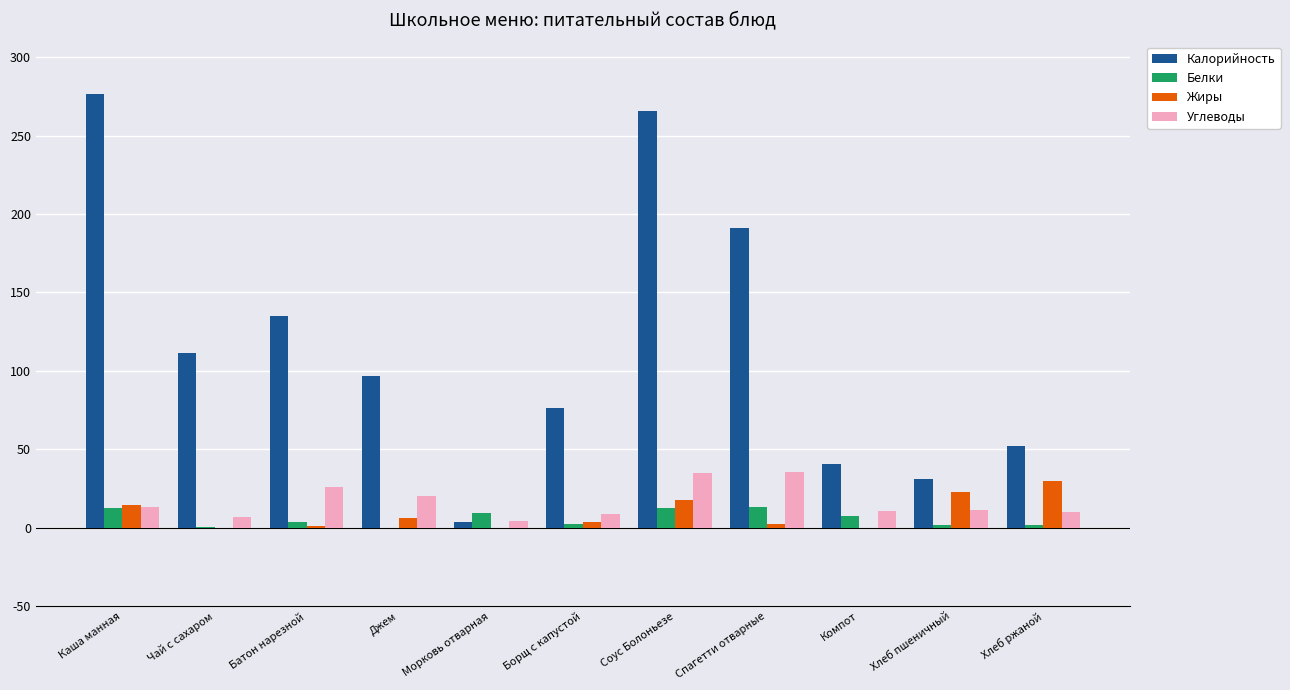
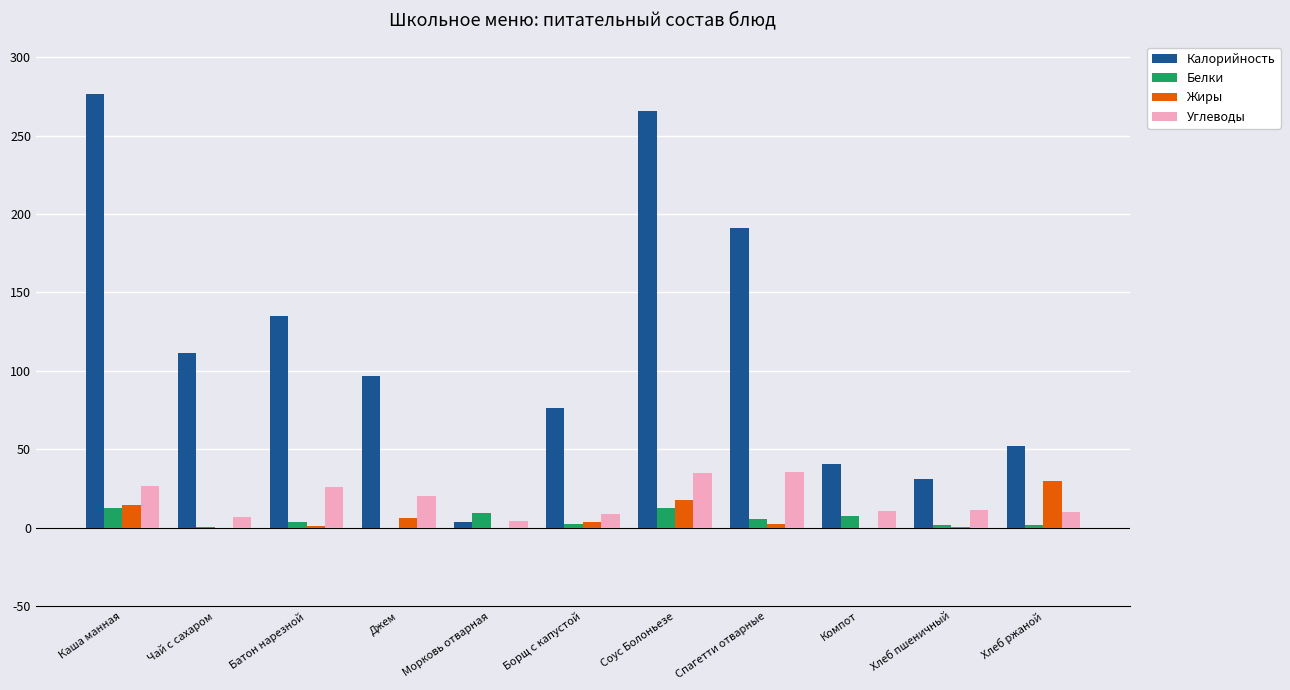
Углеводы, Каша манная: 13 -> 27
Белки, Спагетти отварные: 14 -> 6
Жиры, Хлеб пшеничный: 23 -> 0
